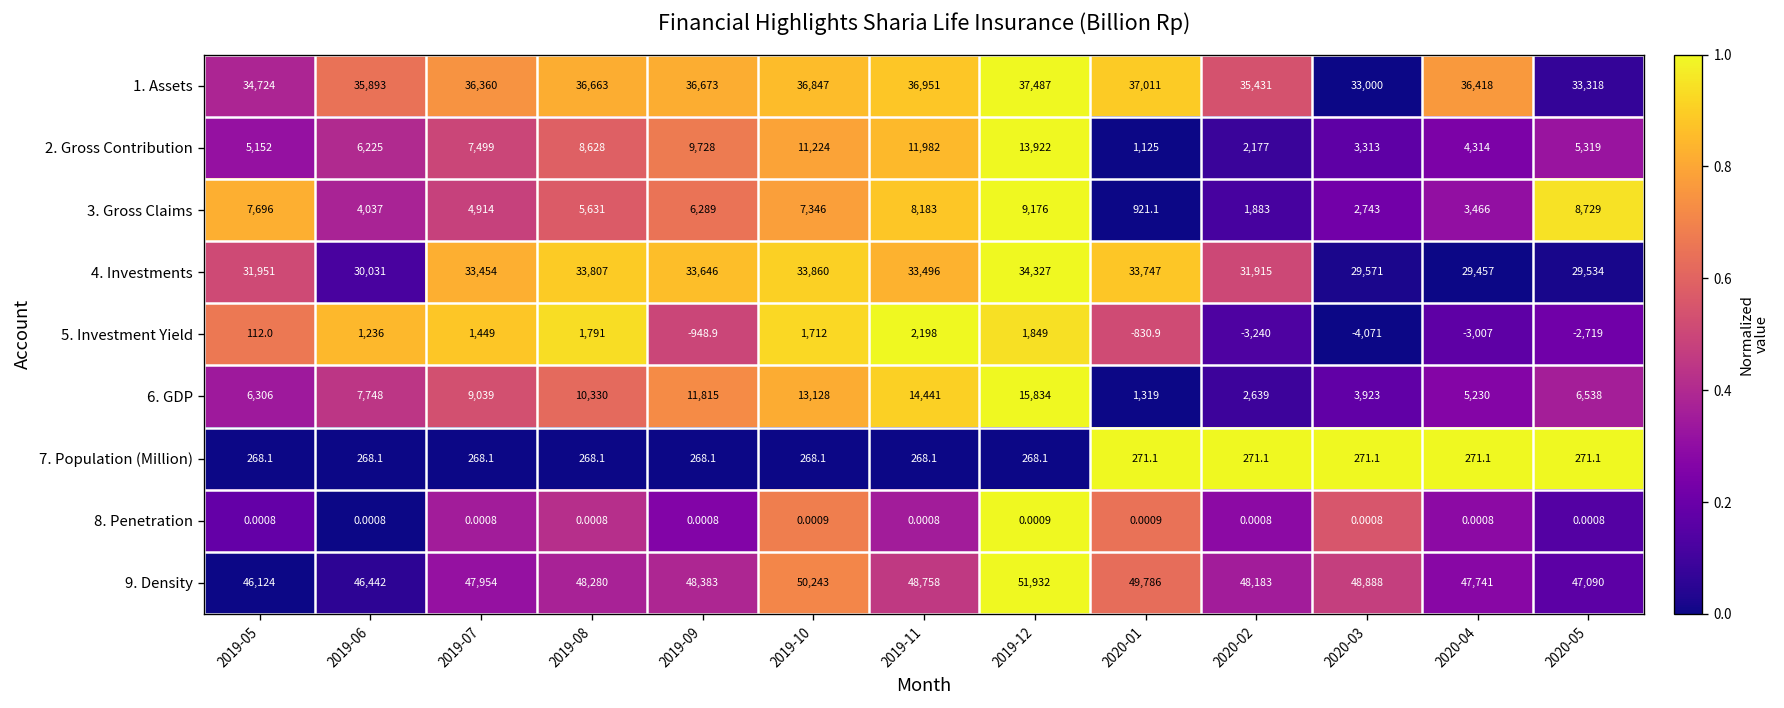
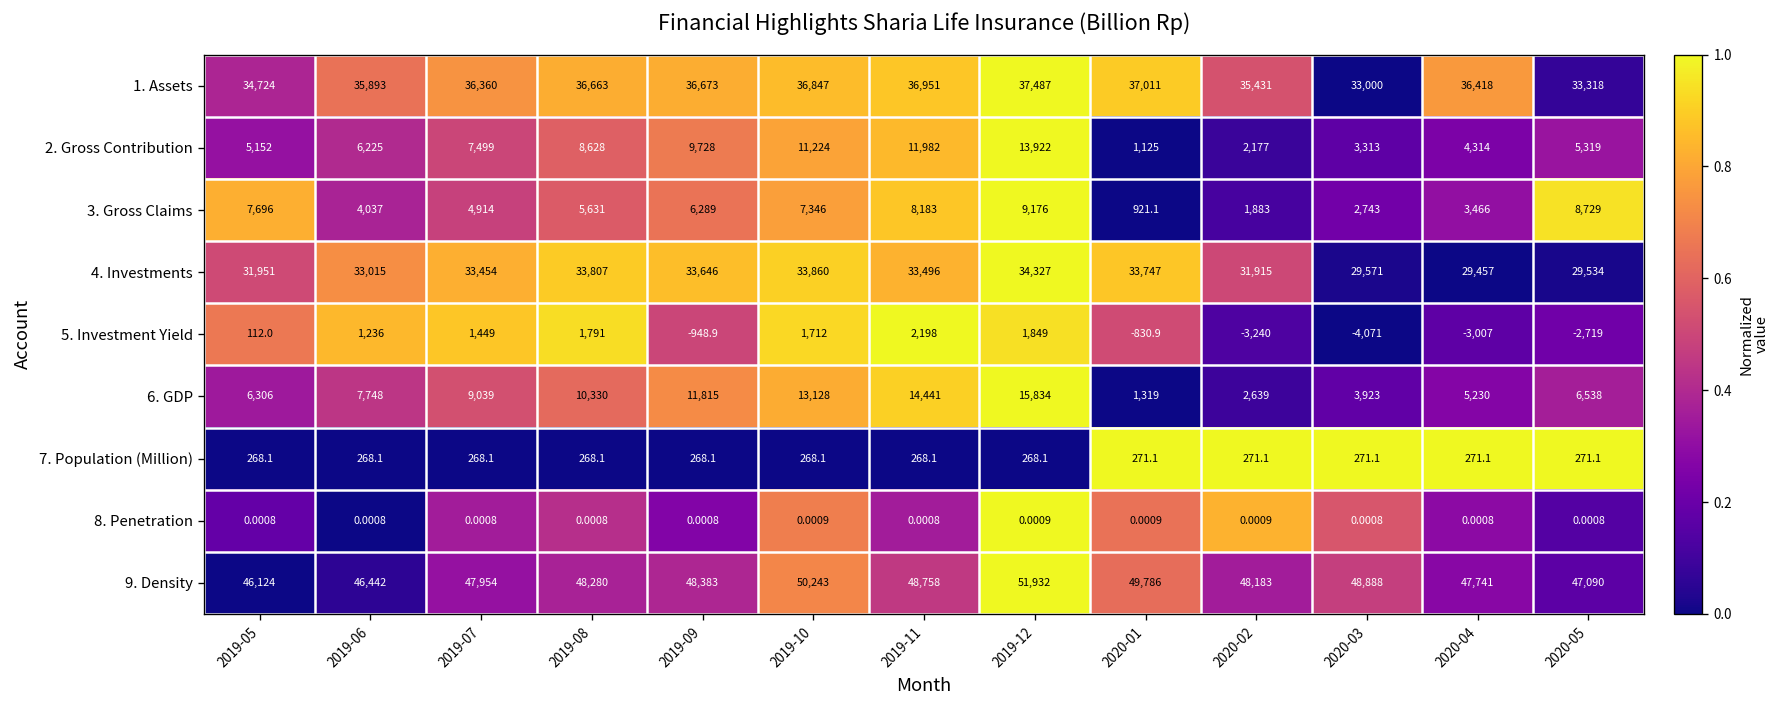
4. Investments, 2019-06: 30,031 -> 33,015
8. Penetration, 2020-02: 0.0008 -> 0.0009
